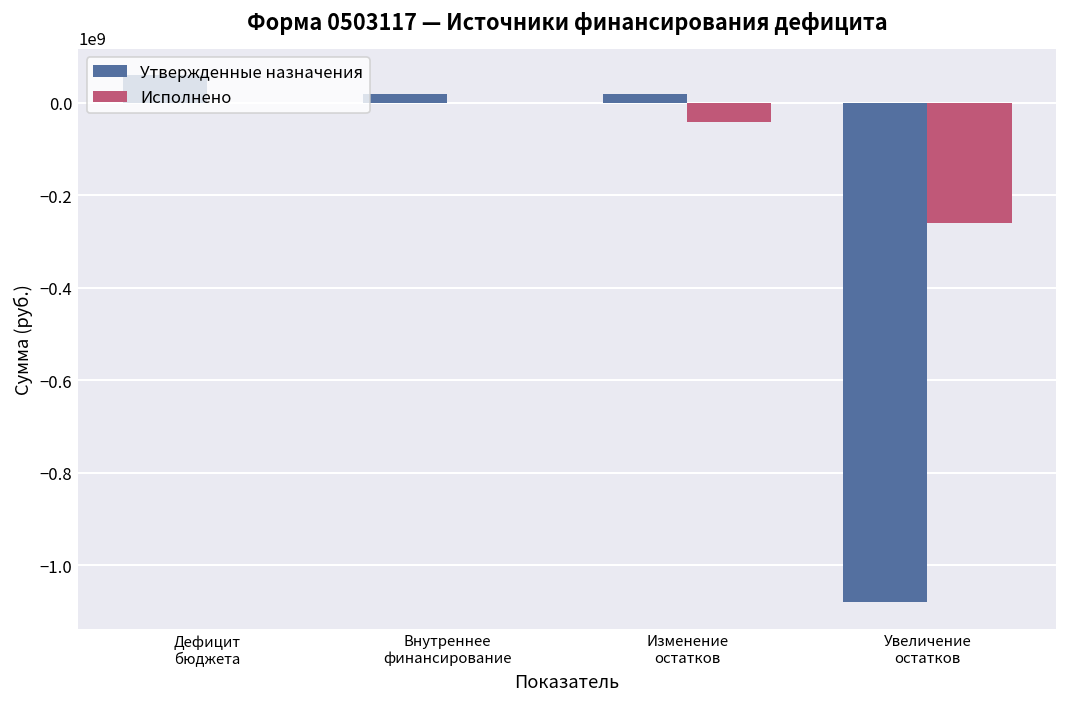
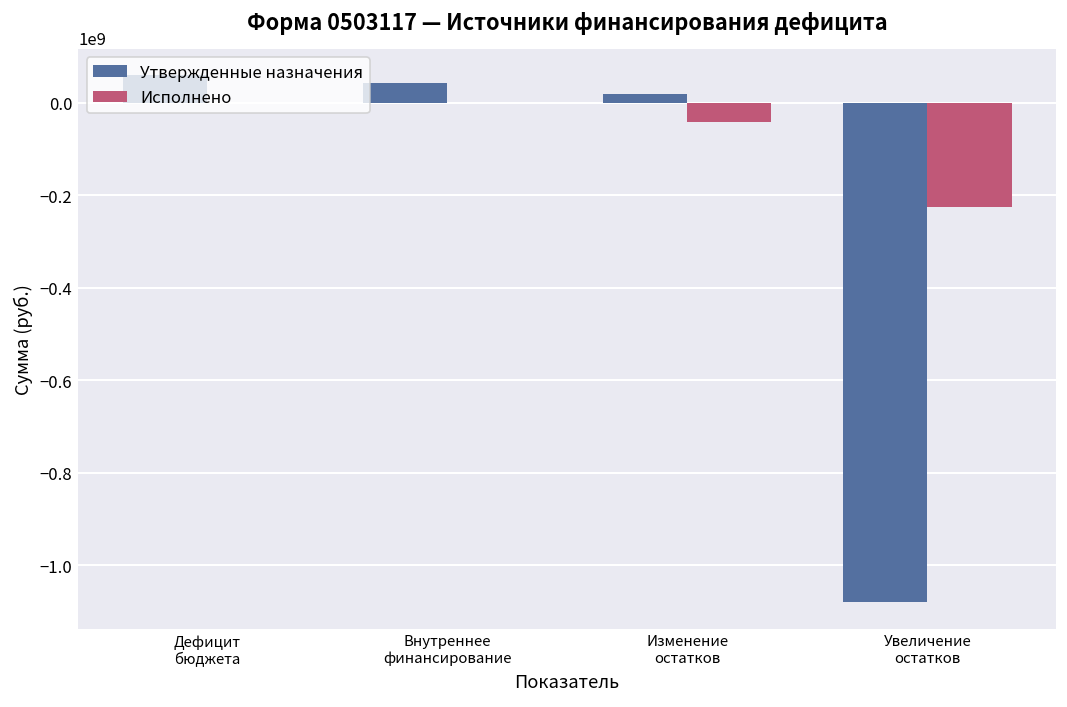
Утвержденные назначения, Внутреннее финансирование: 20000000 -> 40000000
Исполнено, Увеличение остатков: -260000000 -> -220000000
